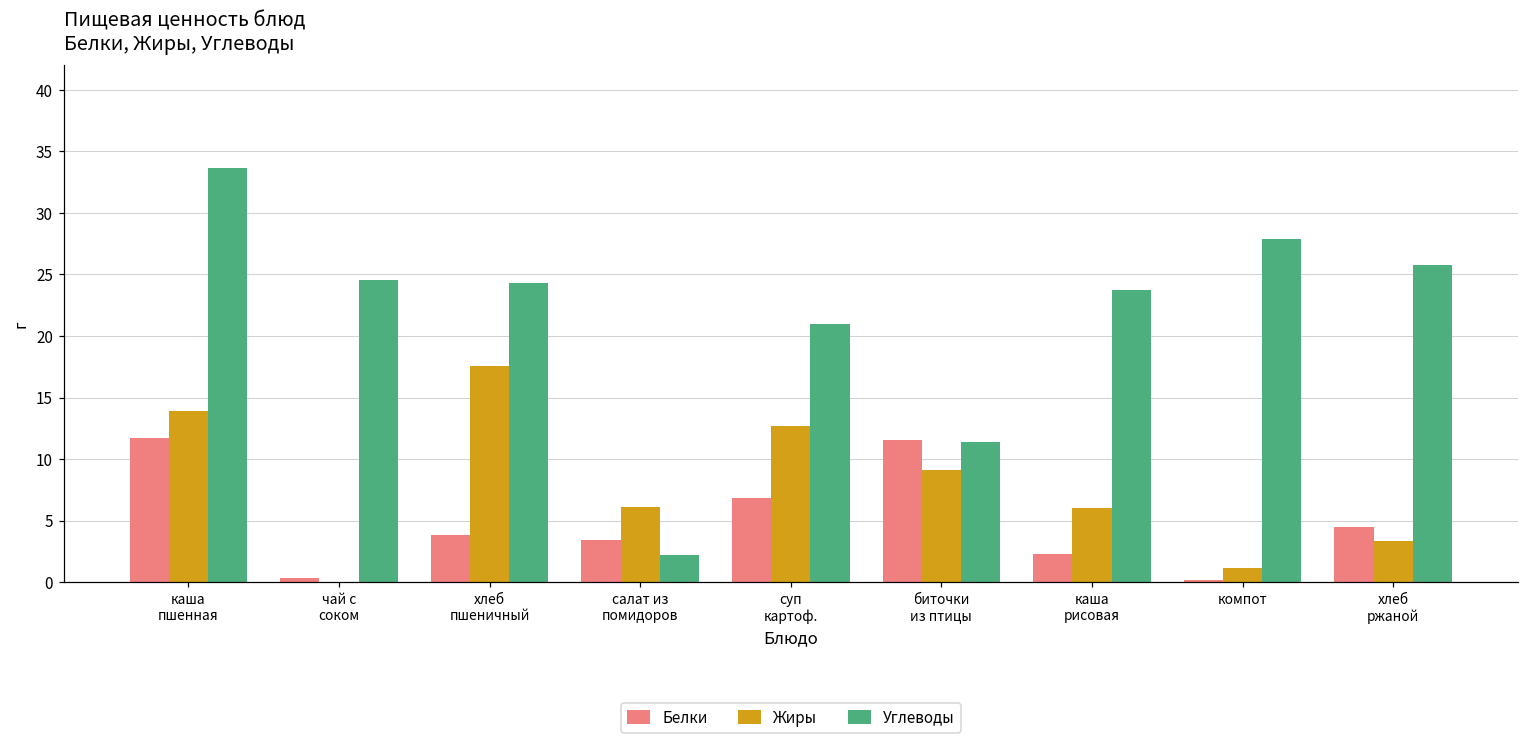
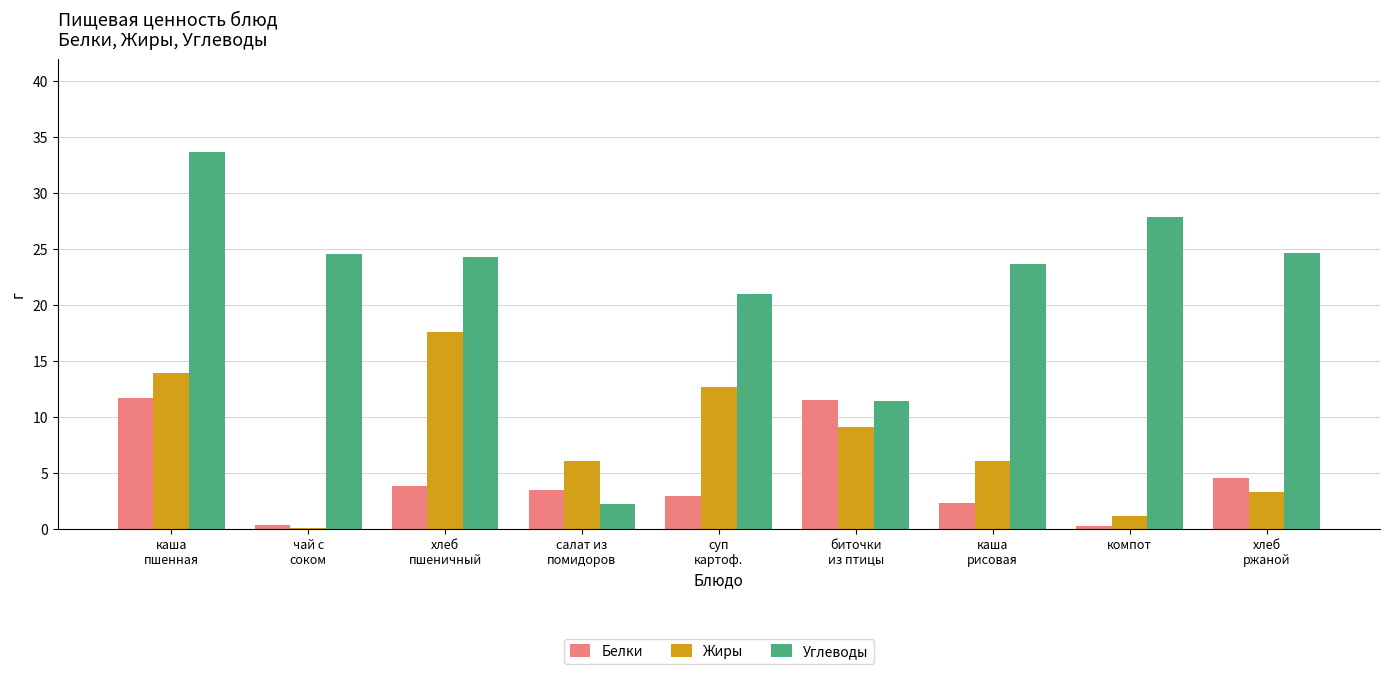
Белки, суп картоф.: 6.8 -> 2.9
Углеводы, хлеб ржаной: 25.8 -> 24.6
